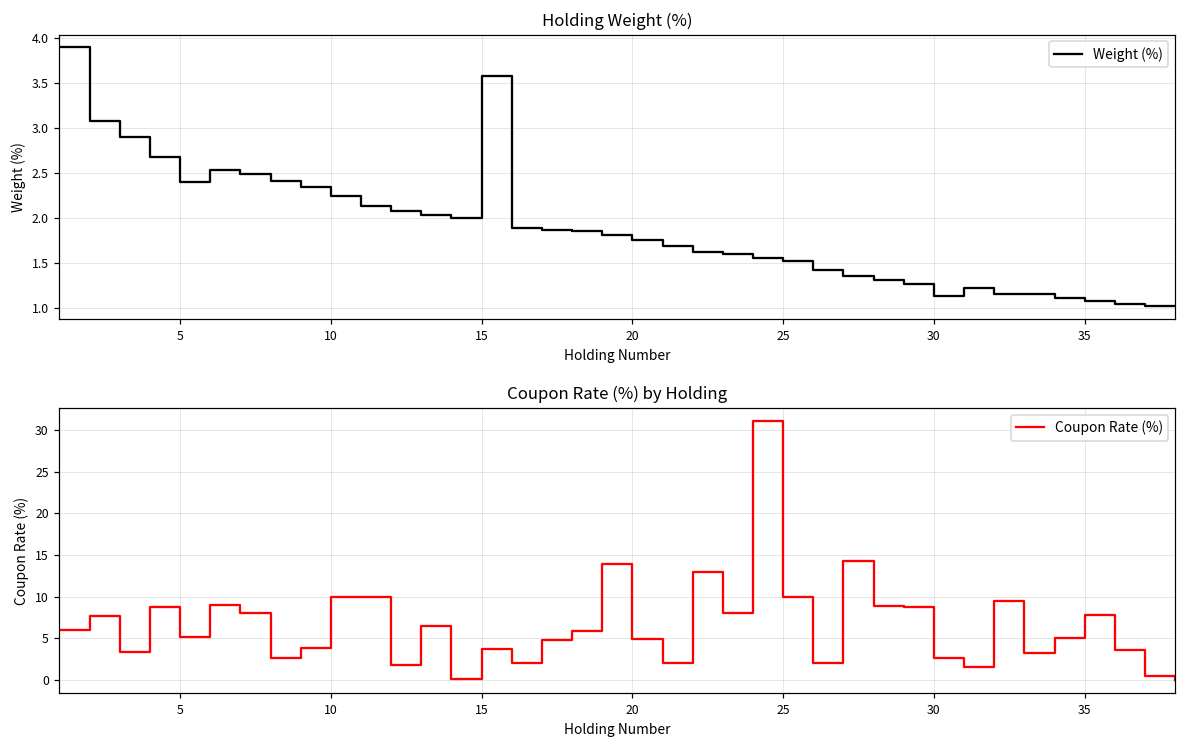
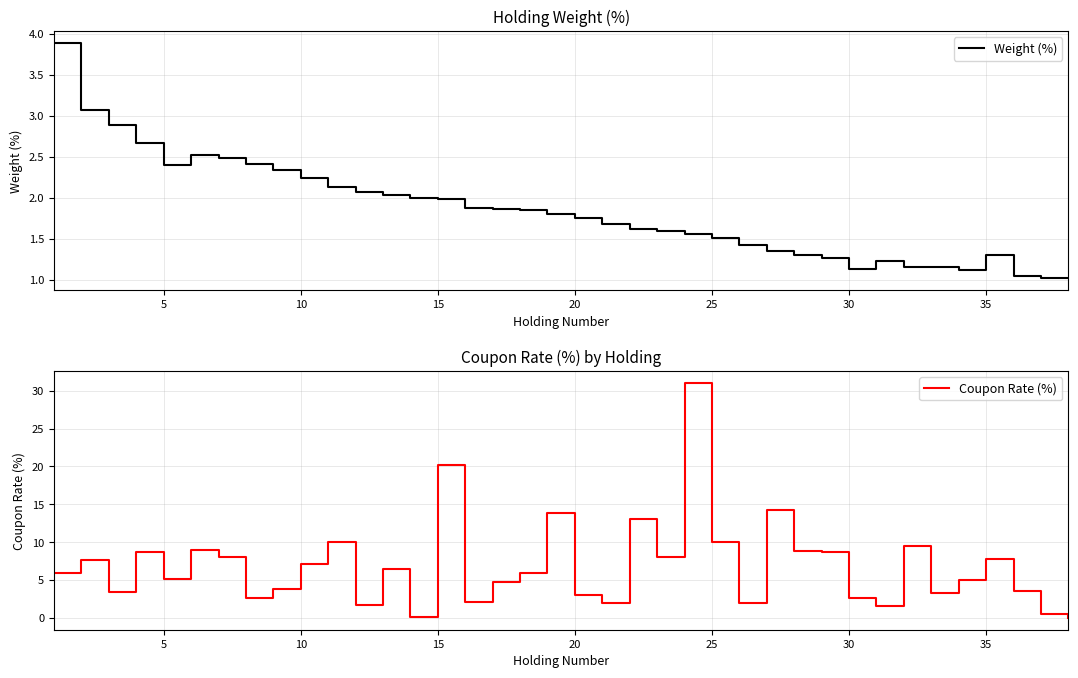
Holding Weight (%), 15: 3.6 -> 2.0
Holding Weight (%), 35: 1.1 -> 1.3
Coupon Rate (%) by Holding, 10: 10 -> 7
Coupon Rate (%) by Holding, 15: 4 -> 20
Coupon Rate (%) by Holding, 20: 5 -> 3
